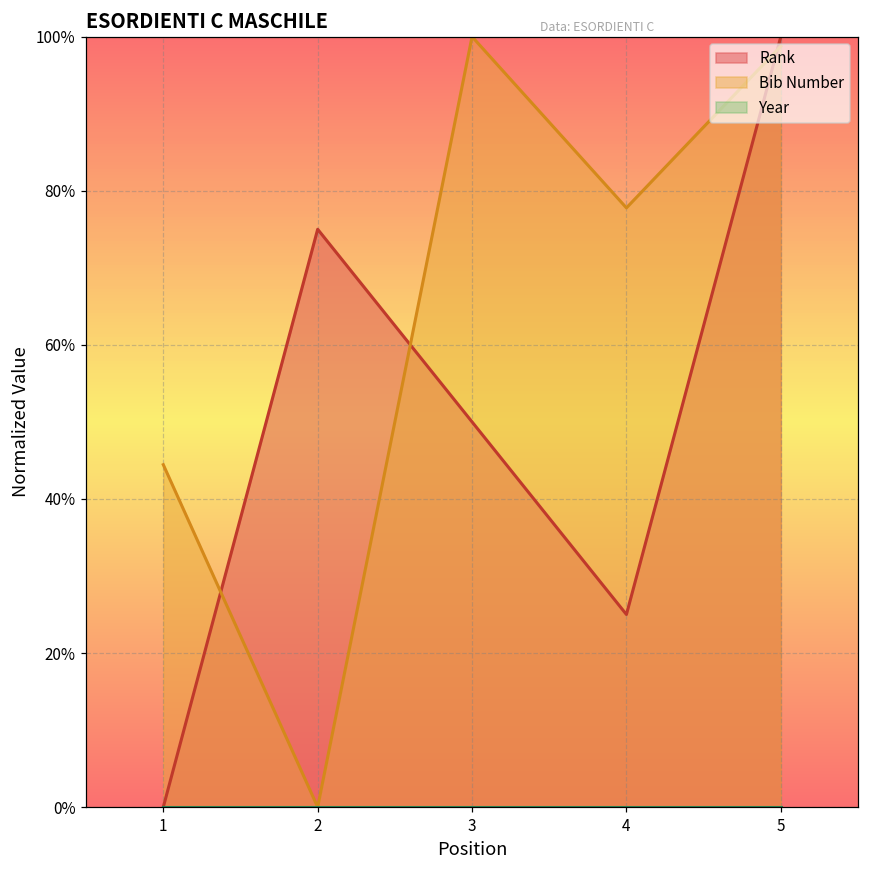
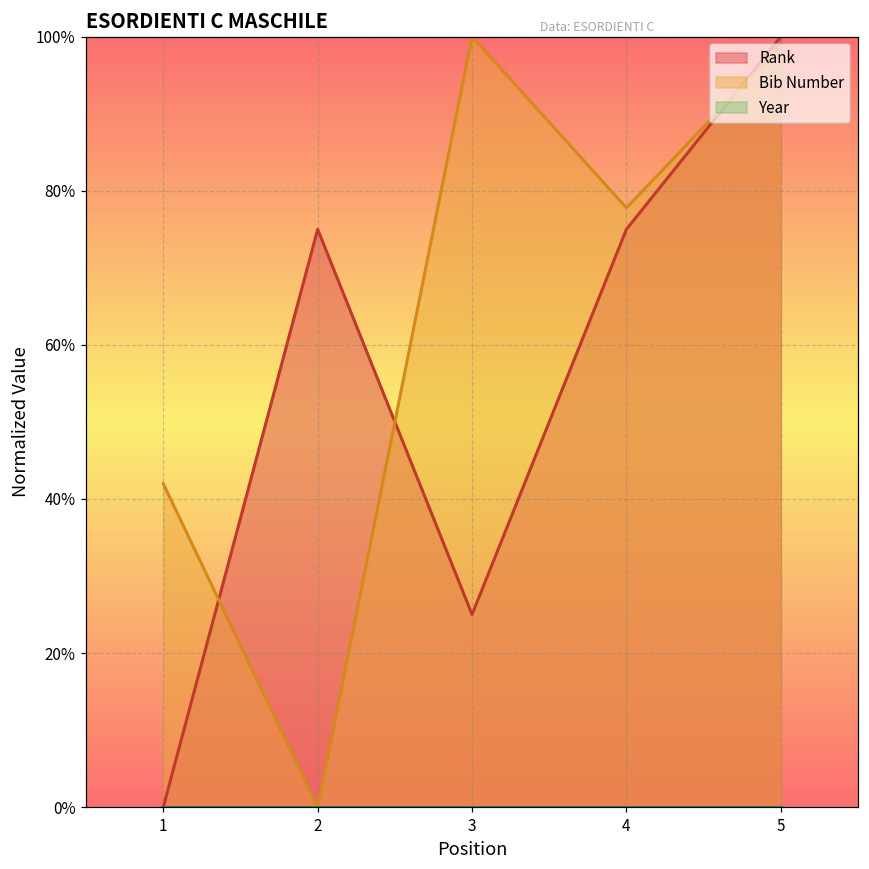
Bib Number, 1: 44% -> 42%
Rank, 3: 50% -> 25%
Rank, 4: 25% -> 75%
